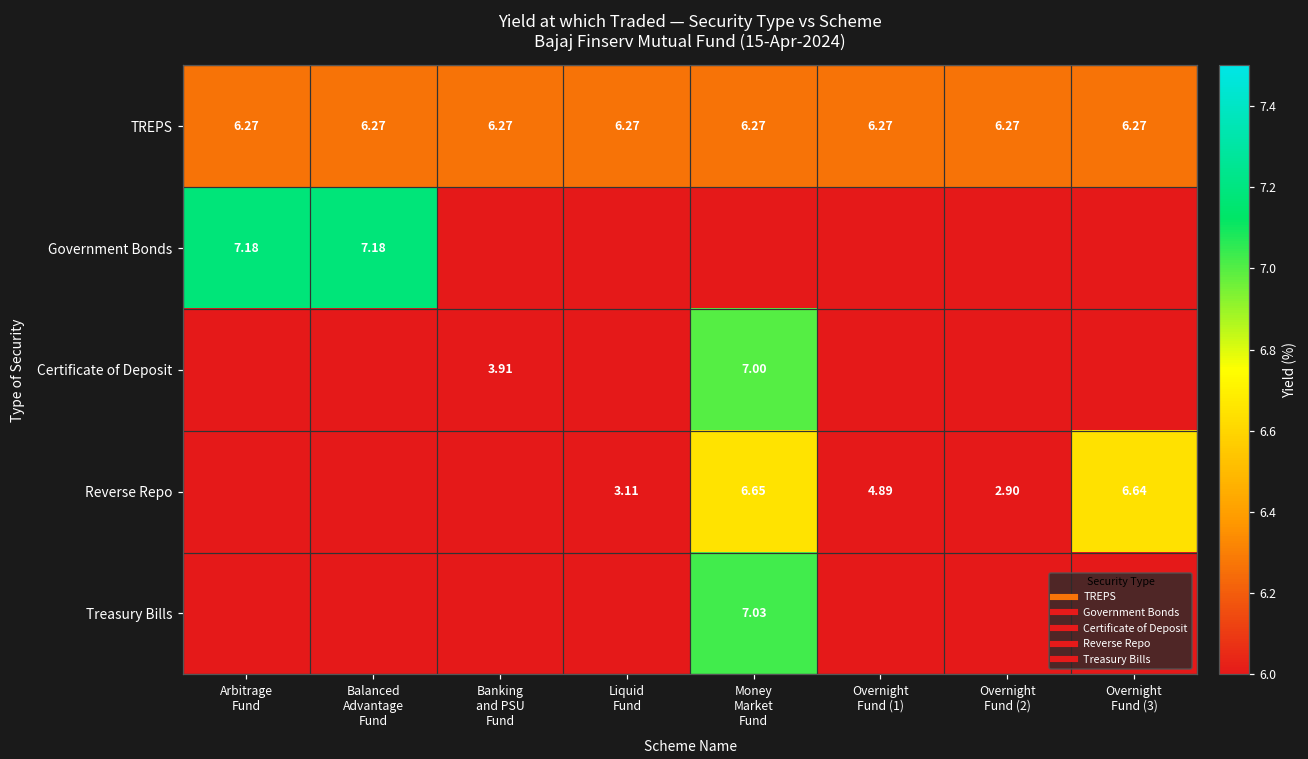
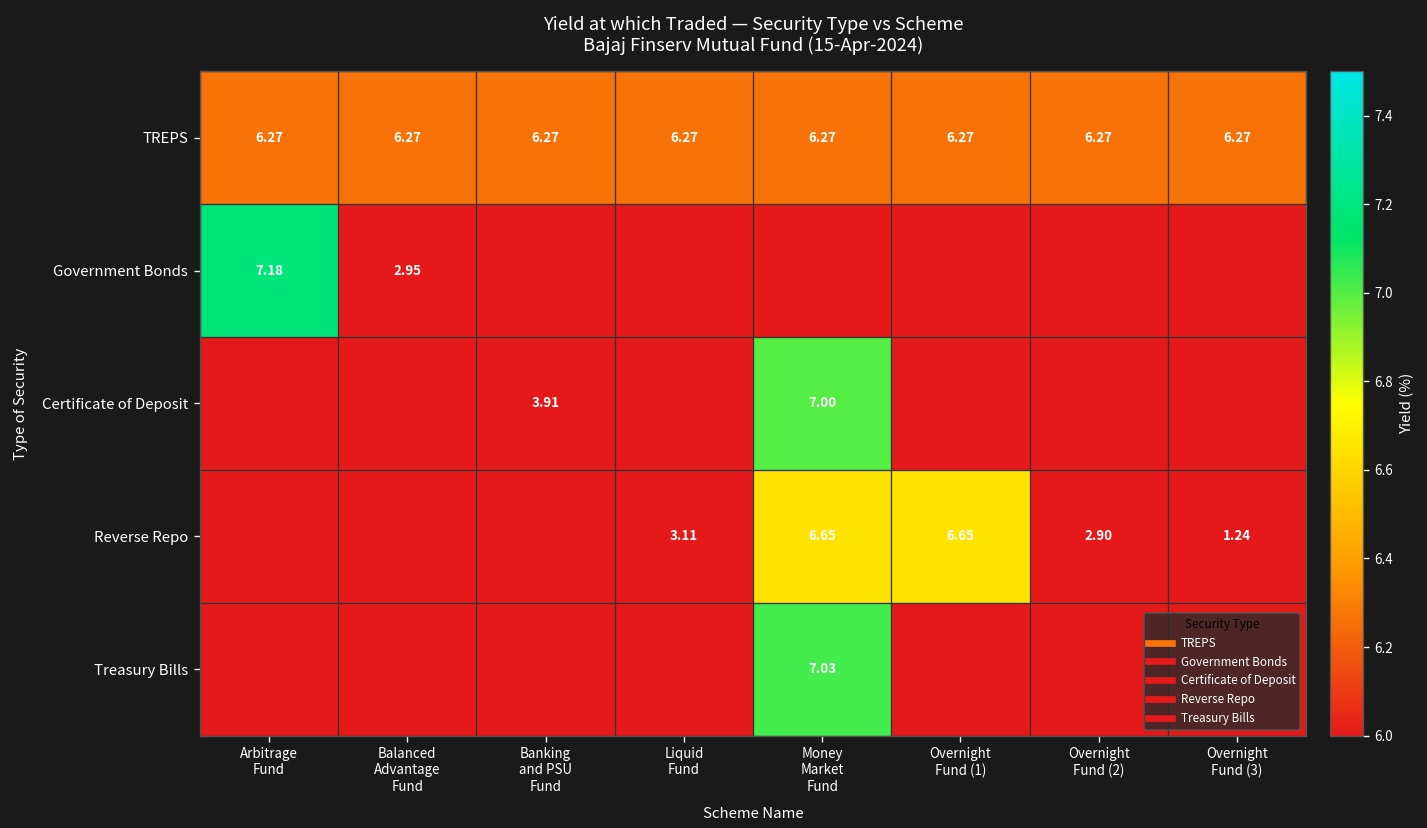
Government Bonds, Balanced Advantage Fund: 7.18 -> 2.95
Reverse Repo, Overnight Fund (1): 4.89 -> 6.65
Reverse Repo, Overnight Fund (3): 6.64 -> 1.24
